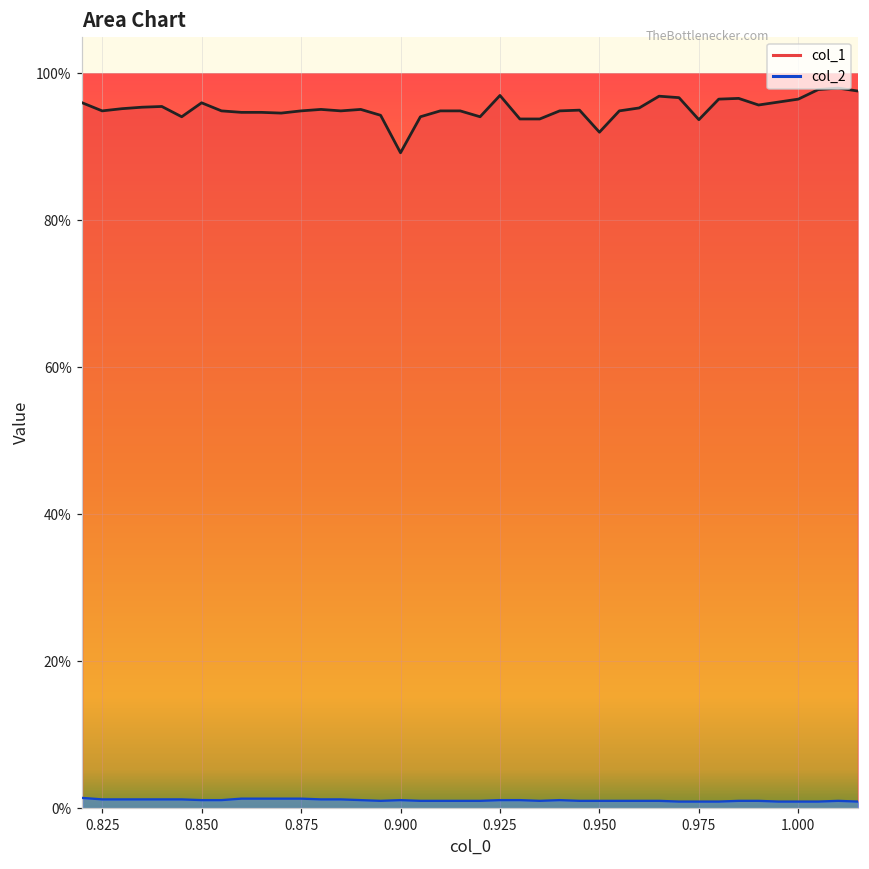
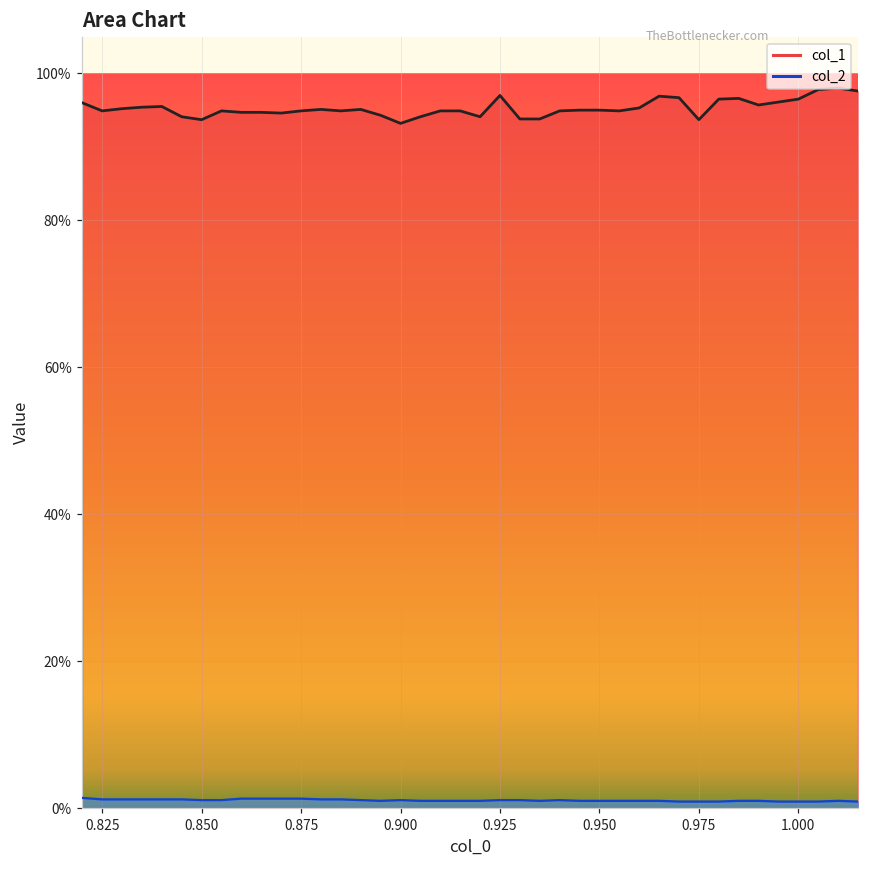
col_1, 0.850: 96% -> 94%
col_1, 0.900: 89% -> 93%
col_1, 0.950: 92% -> 95%
